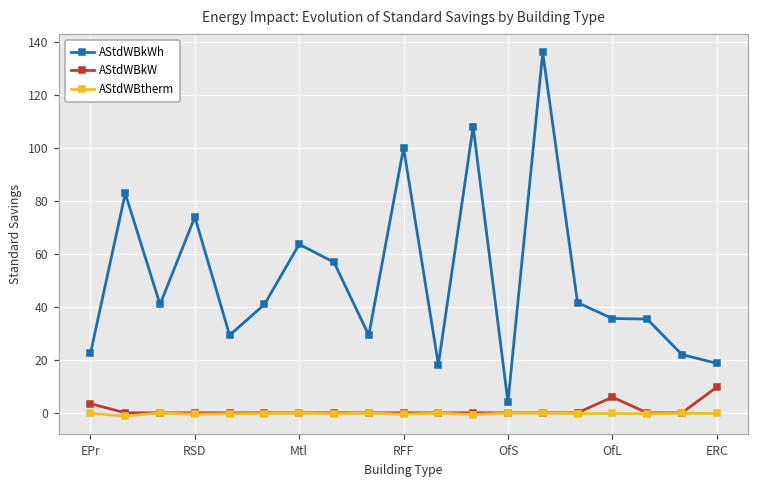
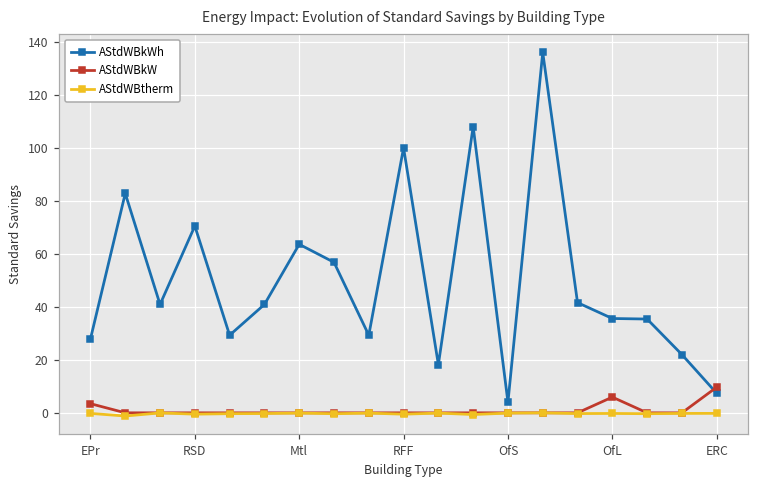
AStdWBkWh, EPr: 22 -> 28
AStdWBkWh, RSD: 74 -> 71
AStdWBkWh, ERC: 19 -> 7
